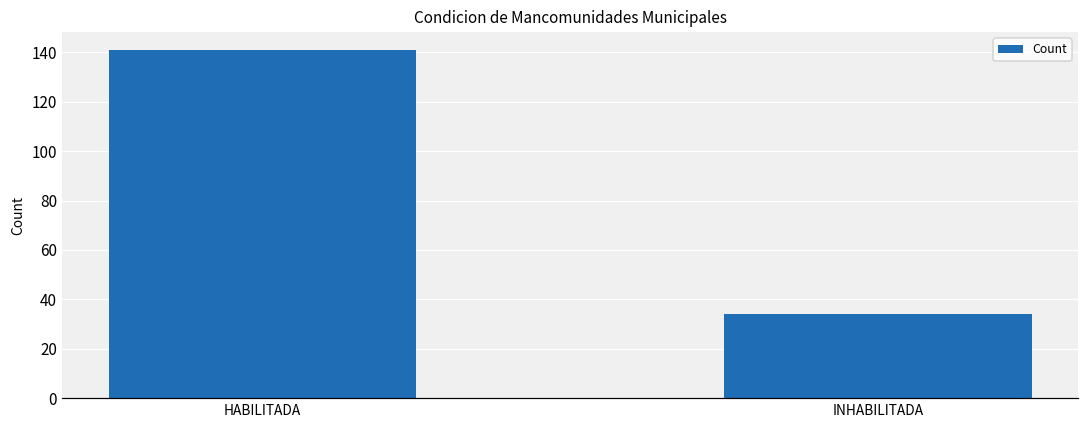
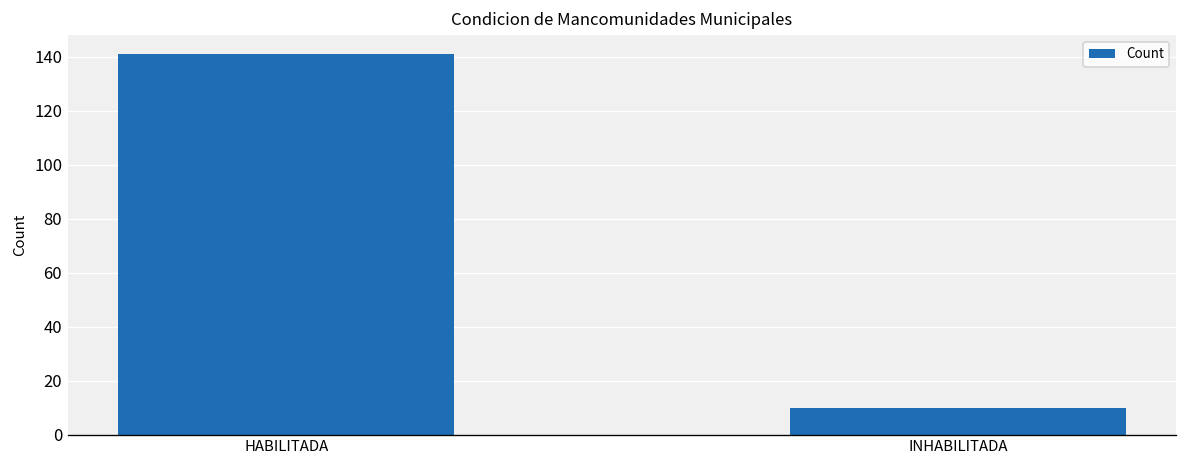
INHABILITADA: 34 -> 10
